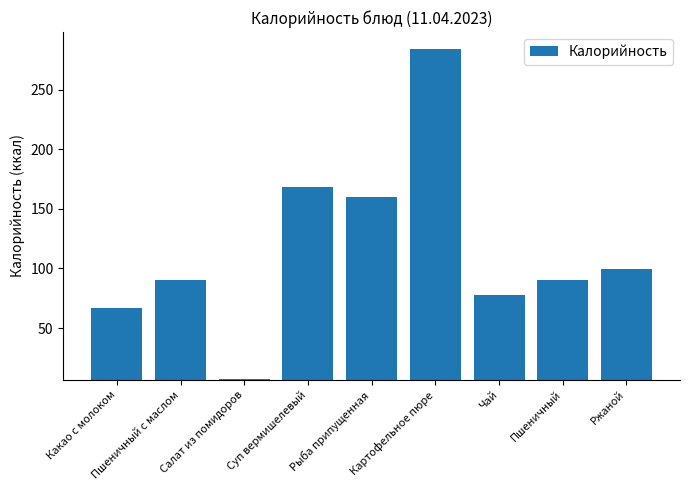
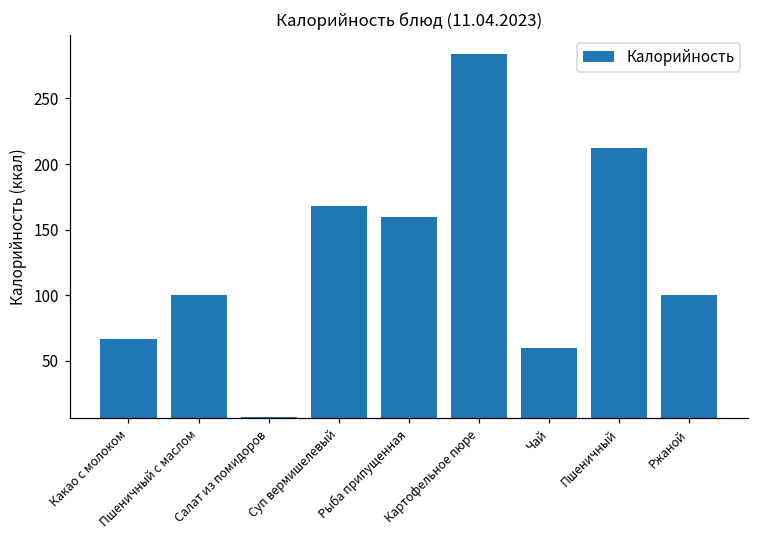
Пшеничный с маслом: 90 -> 100
Чай: 78 -> 60
Пшеничный: 90 -> 212
